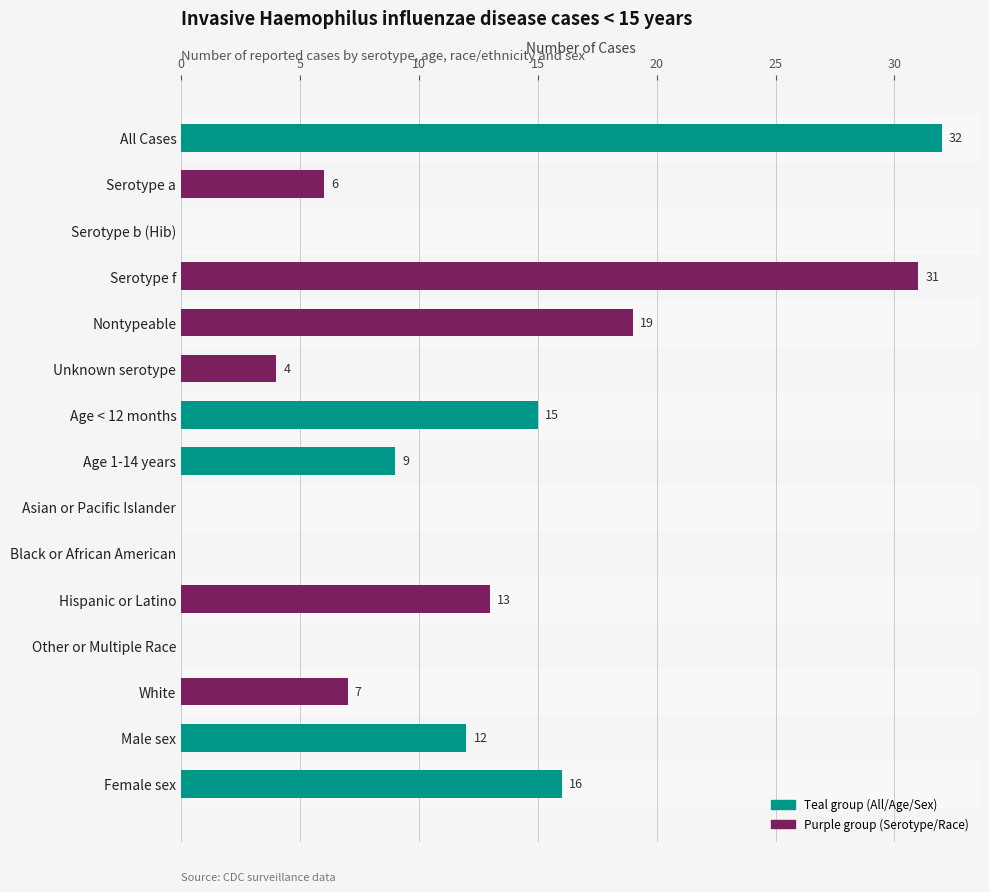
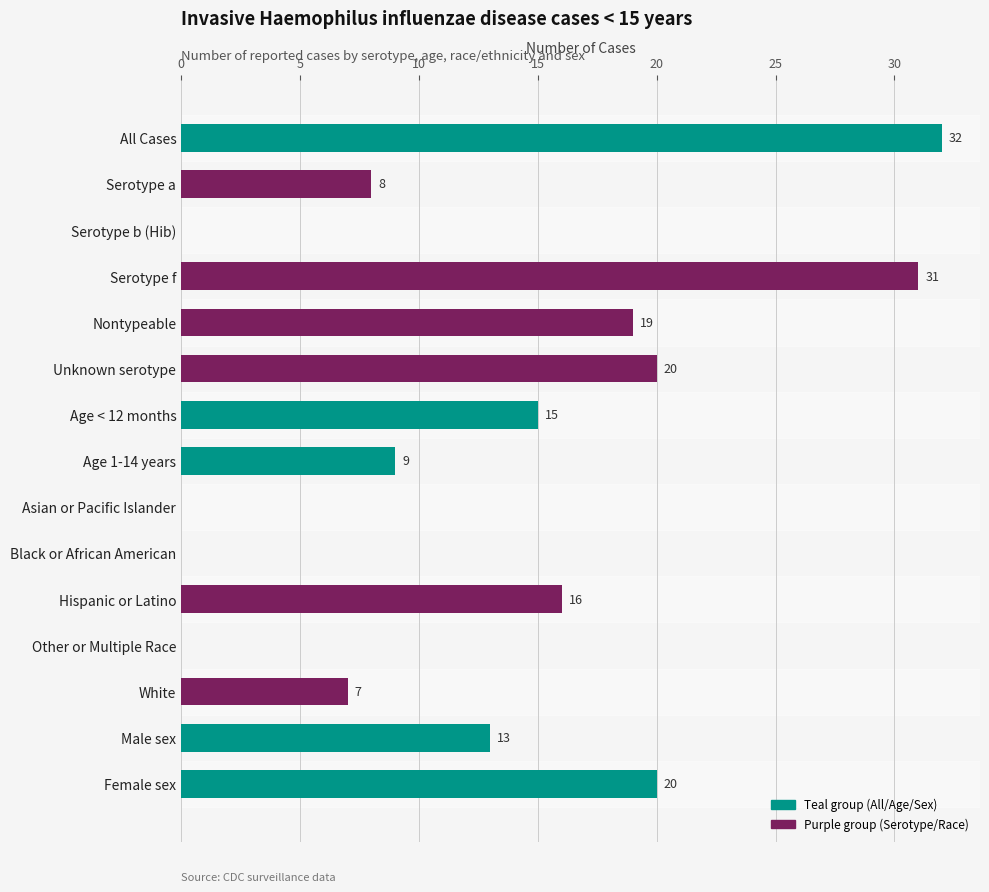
Serotype a: 6 -> 8
Unknown serotype: 4 -> 20
Hispanic or Latino: 13 -> 16
Male sex: 12 -> 13
Female sex: 16 -> 20
